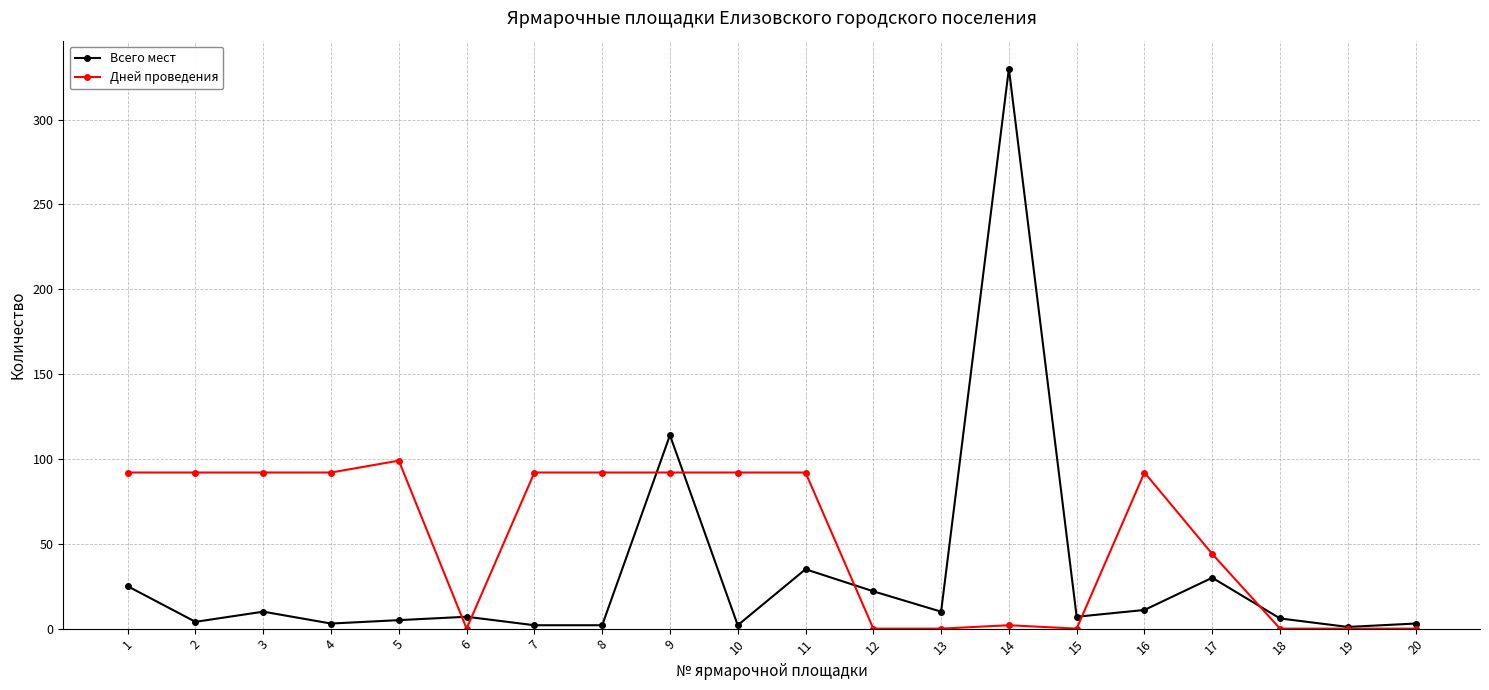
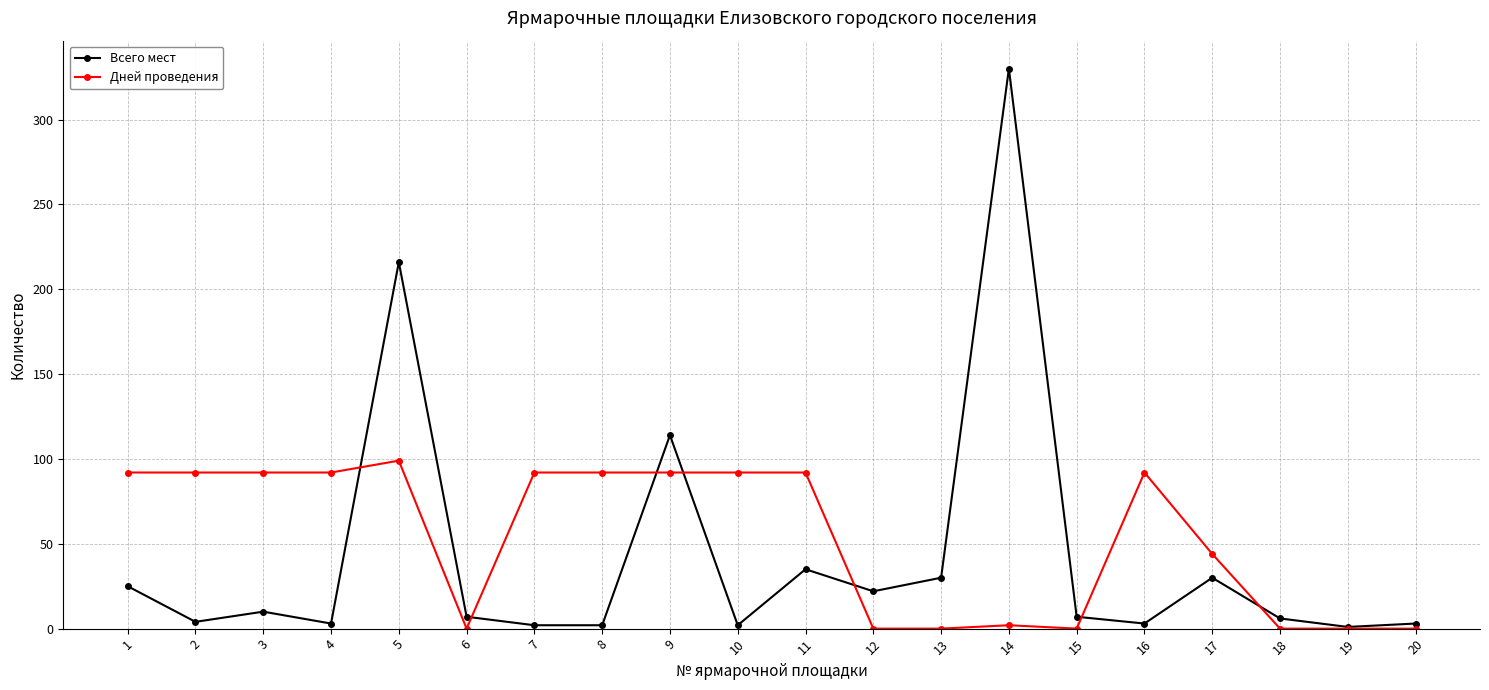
Всего мест, 5: 5 -> 216
Всего мест, 13: 10 -> 30
Всего мест, 16: 11 -> 3
